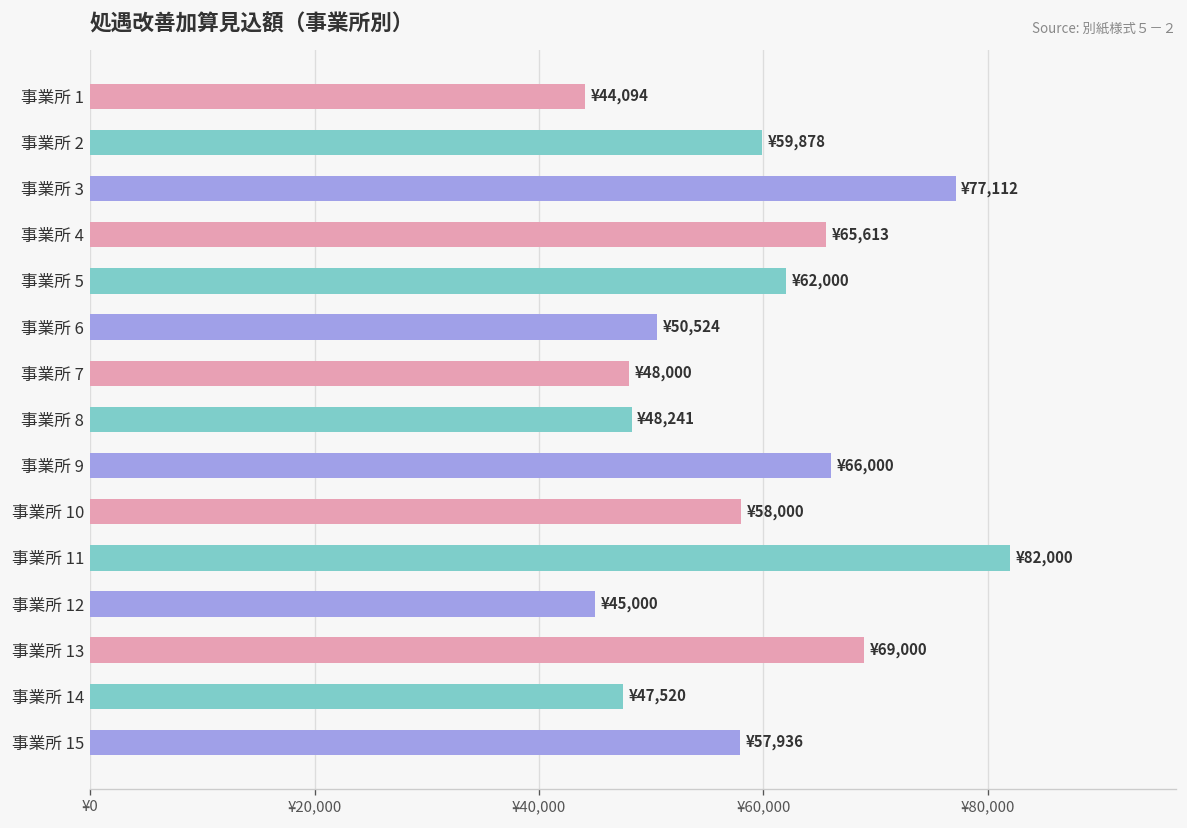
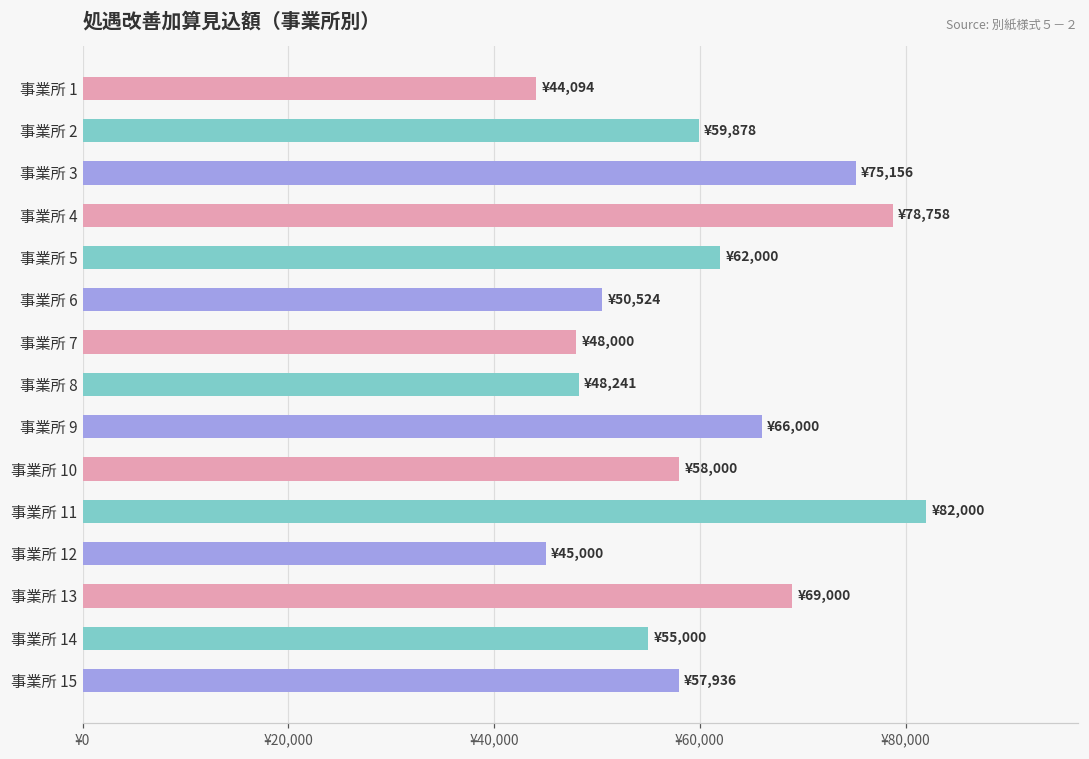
事業所 3: ¥77,112 -> ¥75,156
事業所 4: ¥65,613 -> ¥78,758
事業所 14: ¥47,520 -> ¥55,000
